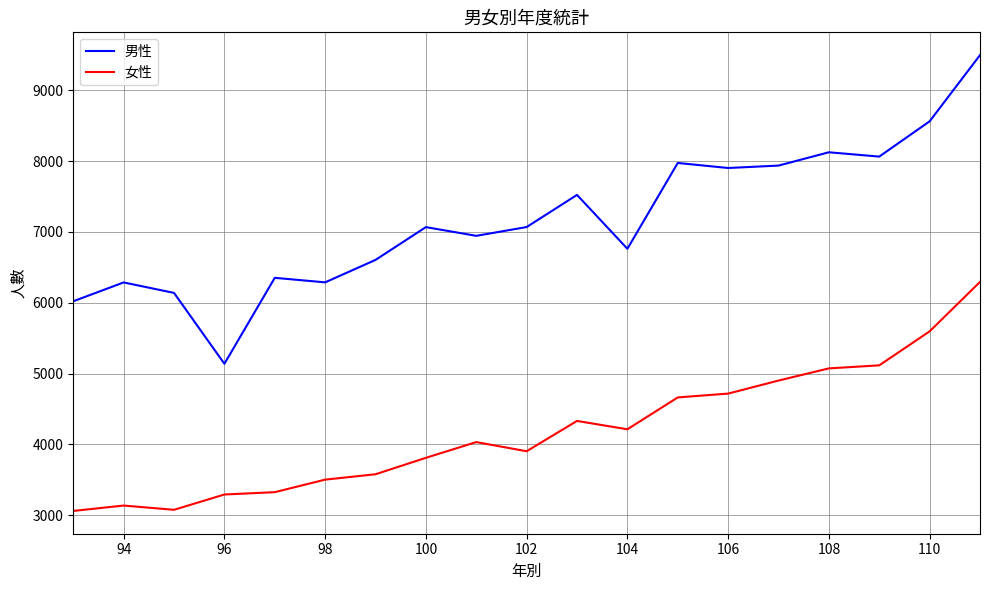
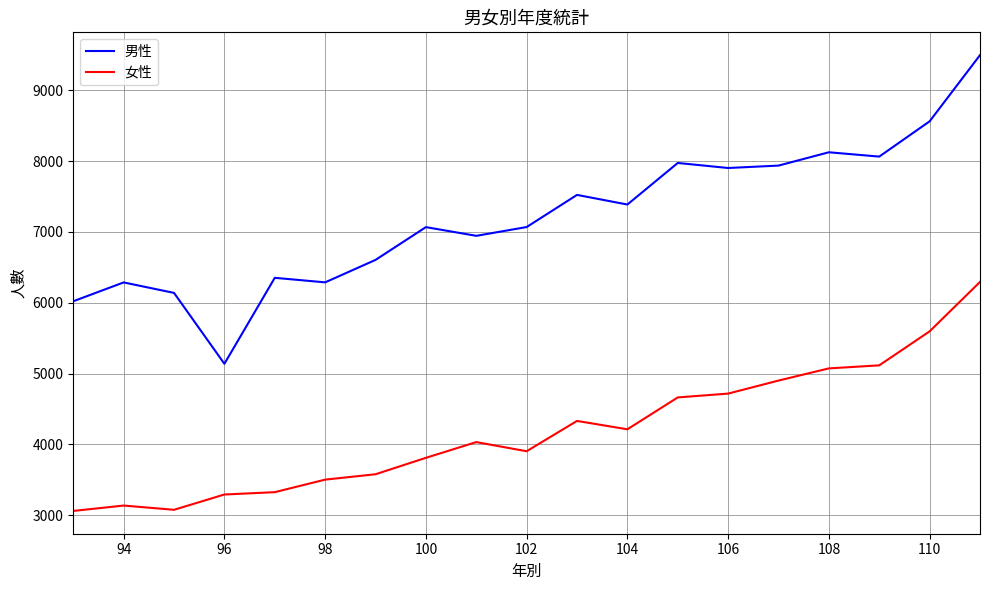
男性, 104: 6800 -> 7400
